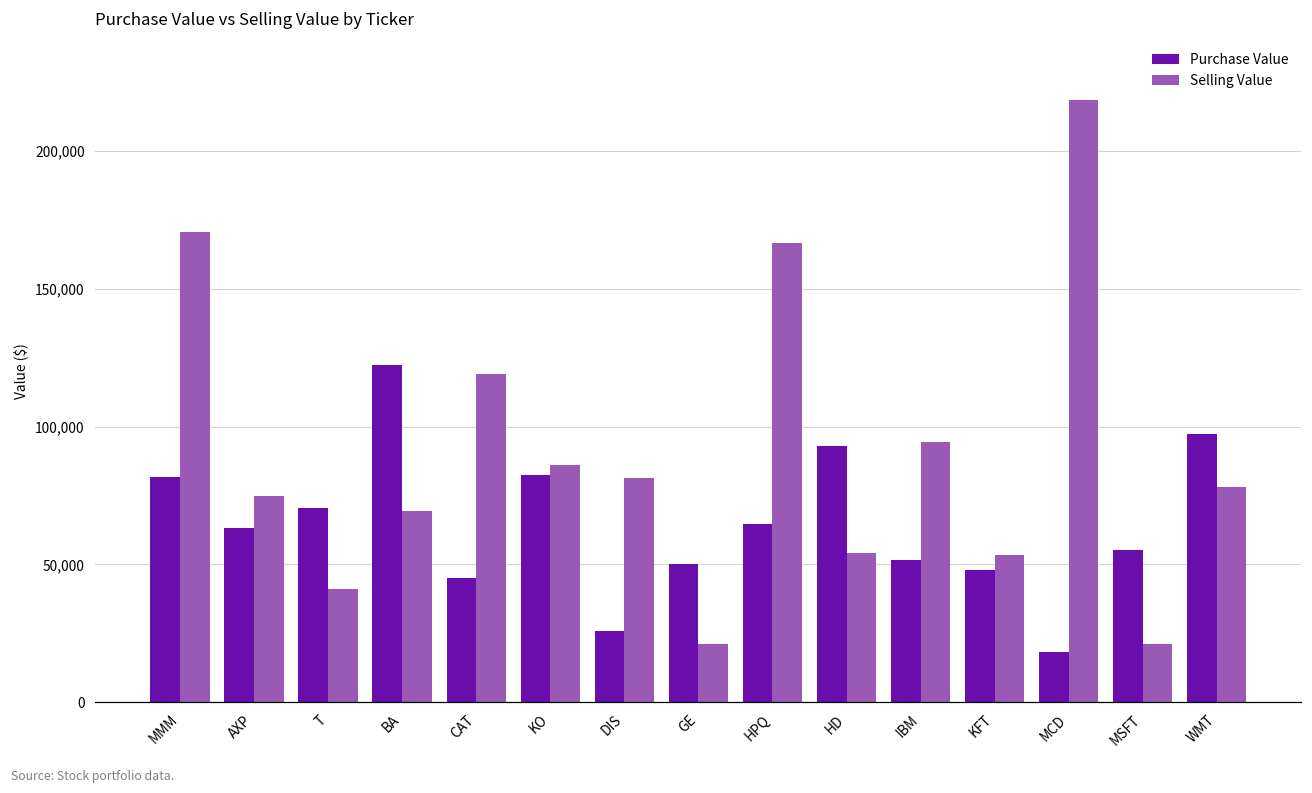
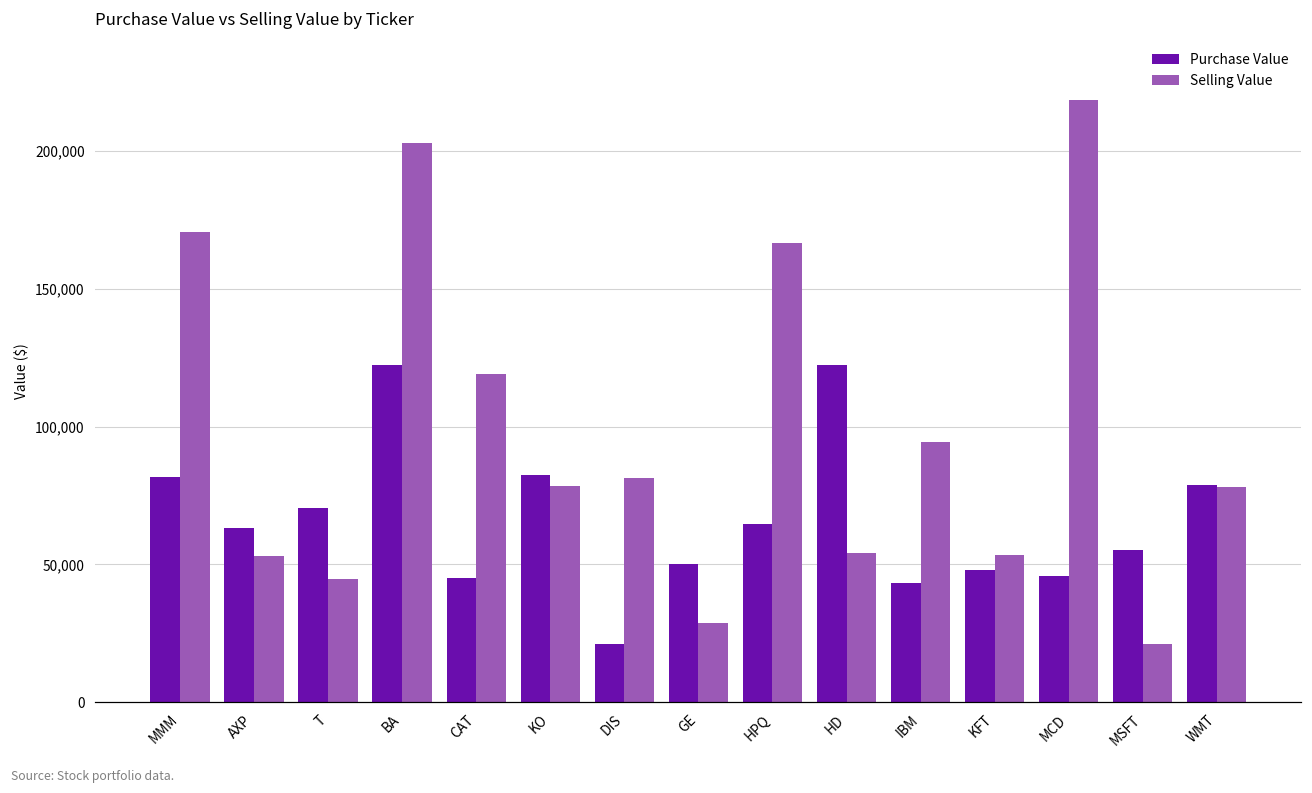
Selling Value, AXP: 75,000 -> 53,000
Selling Value, T: 41,000 -> 45,000
Selling Value, BA: 69,000 -> 203,000
Selling Value, KO: 86,000 -> 78,000
Purchase Value, DIS: 26,000 -> 21,000
Selling Value, GE: 21,000 -> 29,000
Purchase Value, HD: 93,000 -> 122,000
Purchase Value, IBM: 51,000 -> 43,000
Purchase Value, MCD: 18,000 -> 46,000
Purchase Value, WMT: 97,000 -> 79,000
